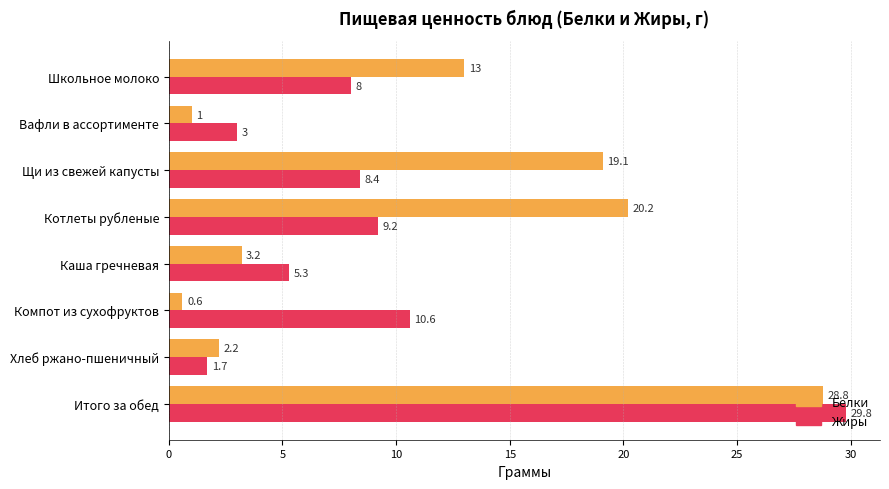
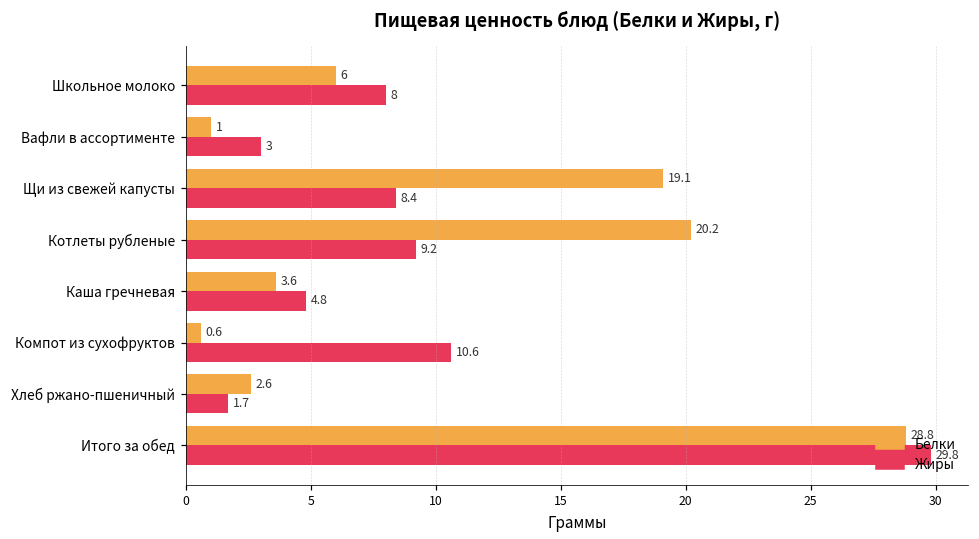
Белки, Школьное молоко: 13 -> 6
Белки, Каша гречневая: 3.2 -> 3.6
Жиры, Каша гречневая: 5.3 -> 4.8
Белки, Хлеб ржано-пшеничный: 2.2 -> 2.6
